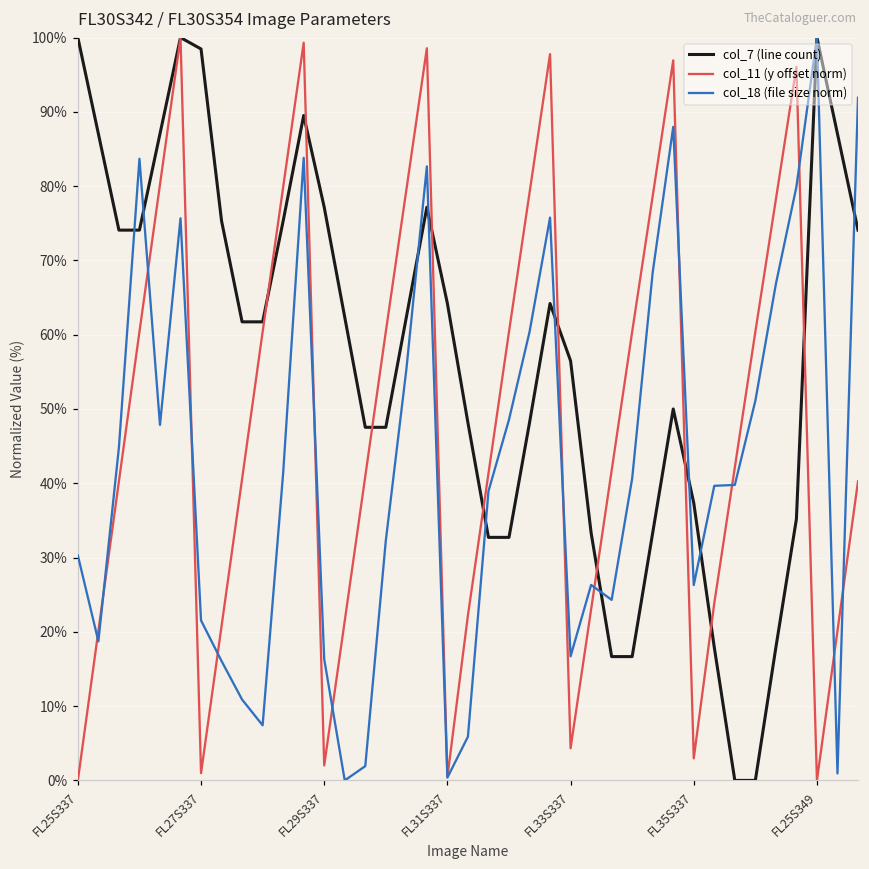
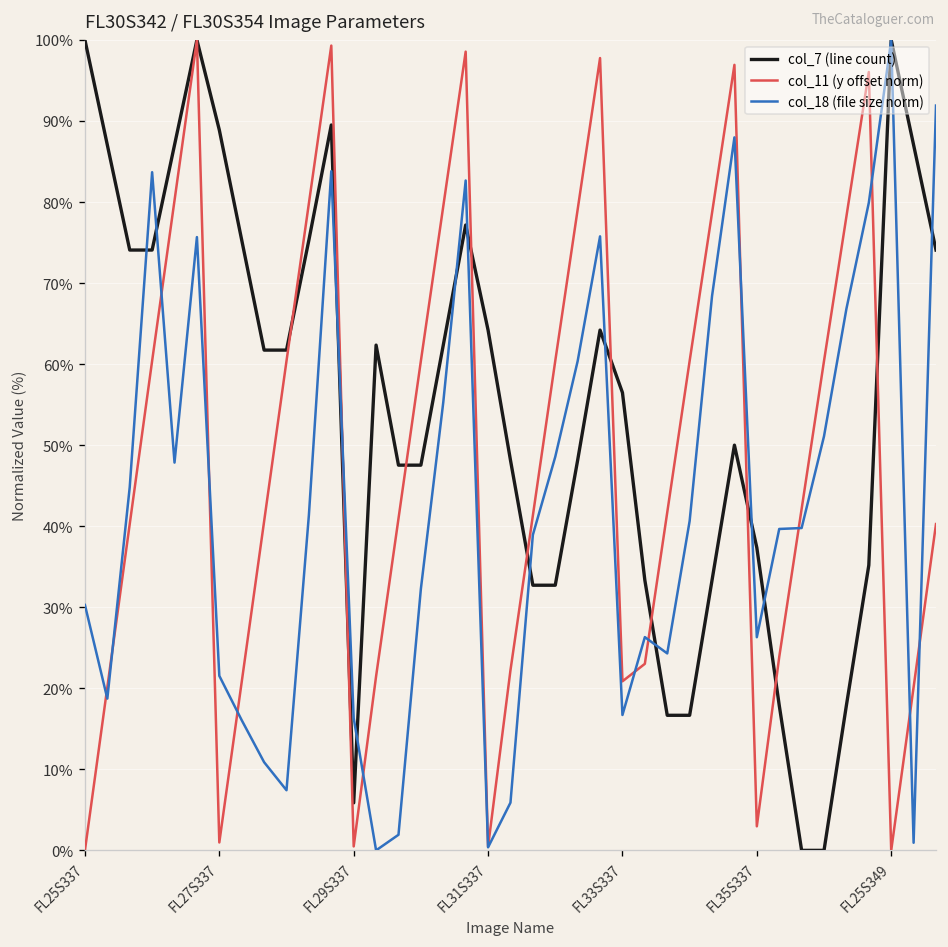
col_7 (line count), FL27S337: 98% -> 89%
col_7 (line count), FL29S337: 77% -> 6%
col_11 (y offset norm), FL29S337: 2% -> 0%
col_11 (y offset norm), FL33S337: 4% -> 21%
